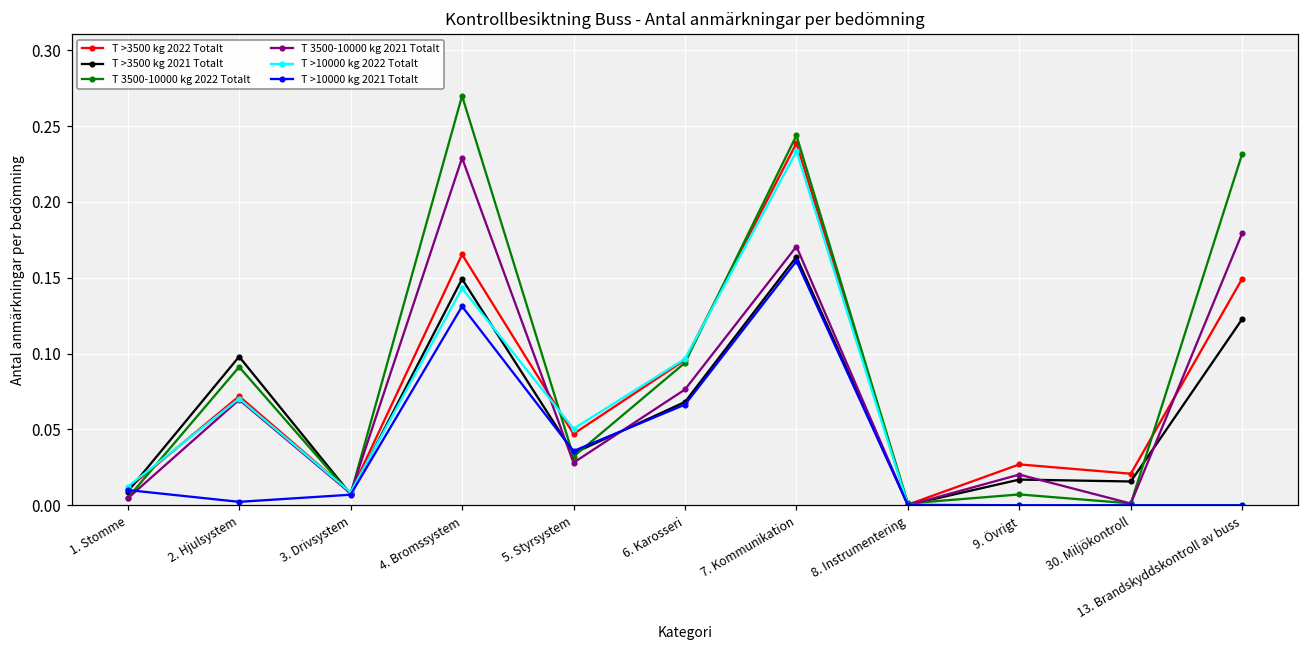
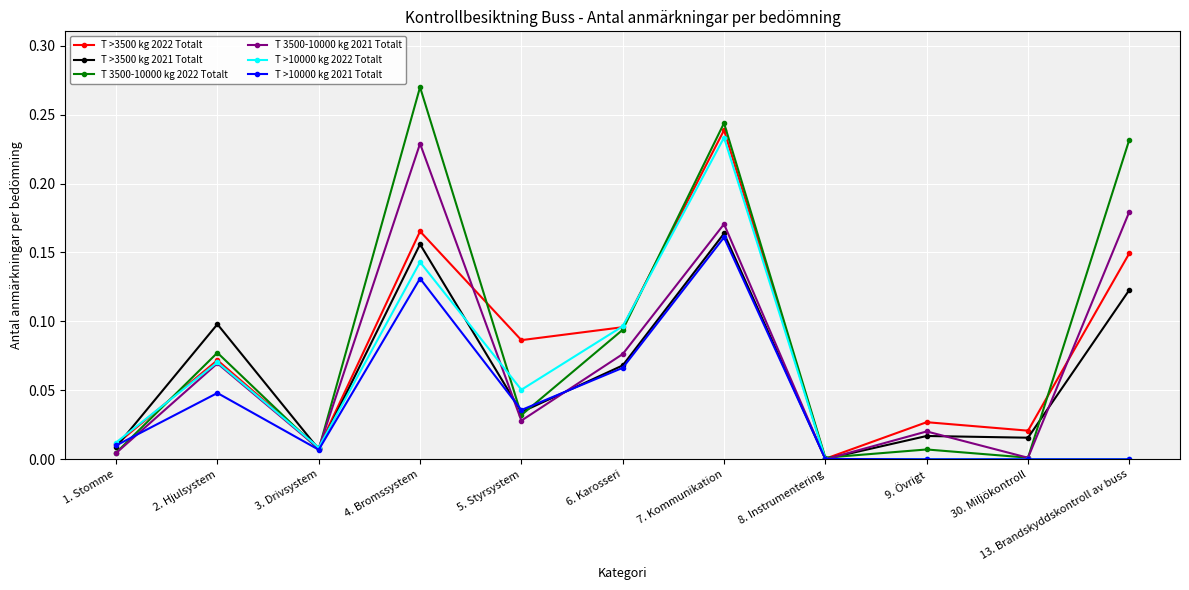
T 3500-10000 kg 2022 Totalt, 2. Hjulsystem: 0.091 -> 0.077
T >10000 kg 2021 Totalt, 2. Hjulsystem: 0.002 -> 0.048
T >3500 kg 2021 Totalt, 4. Bromssystem: 0.149 -> 0.156
T >3500 kg 2022 Totalt, 5. Styrsystem: 0.047 -> 0.086
